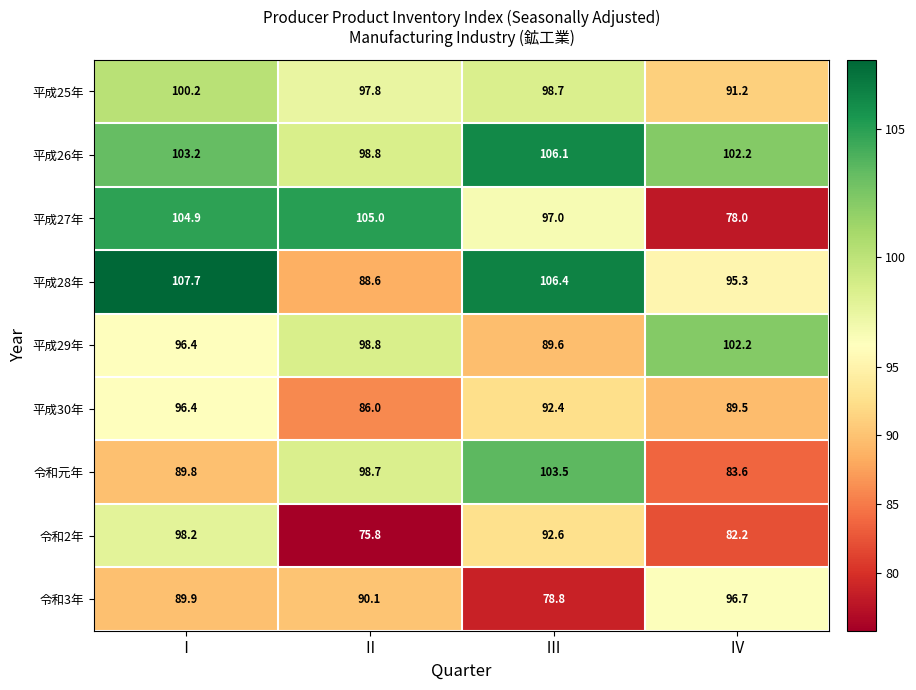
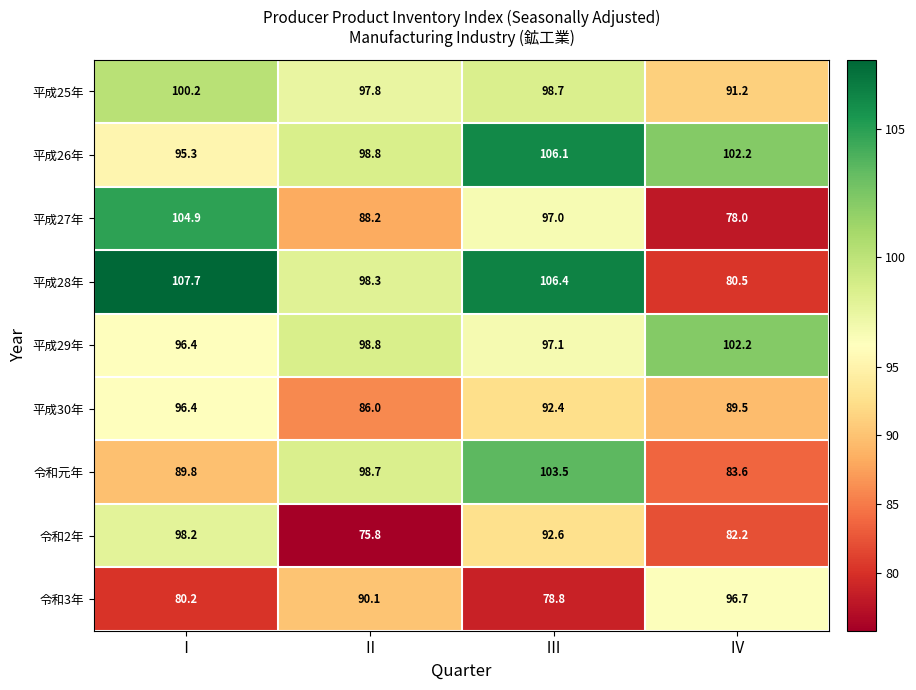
平成26年, Ⅰ: 103.2 -> 95.3
平成27年, Ⅱ: 105.0 -> 88.2
平成28年, Ⅱ: 88.6 -> 98.3
平成28年, Ⅳ: 95.3 -> 80.5
平成29年, Ⅲ: 89.6 -> 97.1
令和3年, Ⅰ: 89.9 -> 80.2
